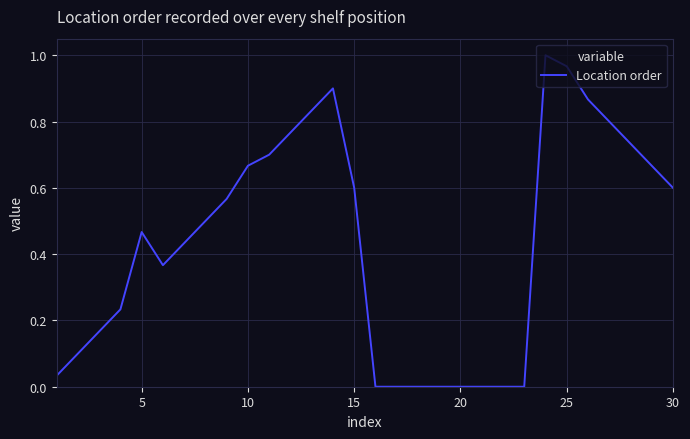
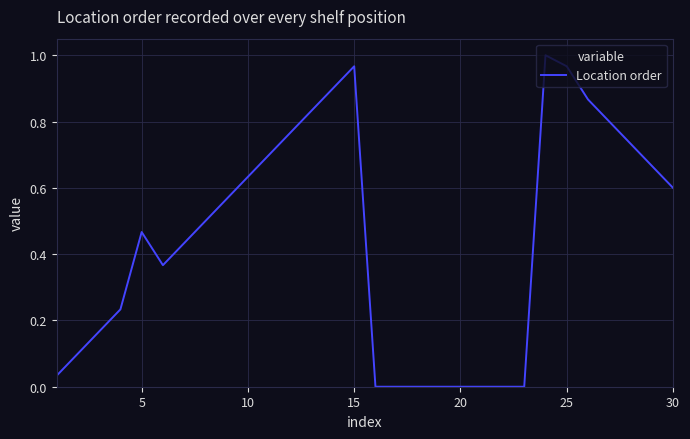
10: 0.67 -> 0.63
15: 0.60 -> 0.97
